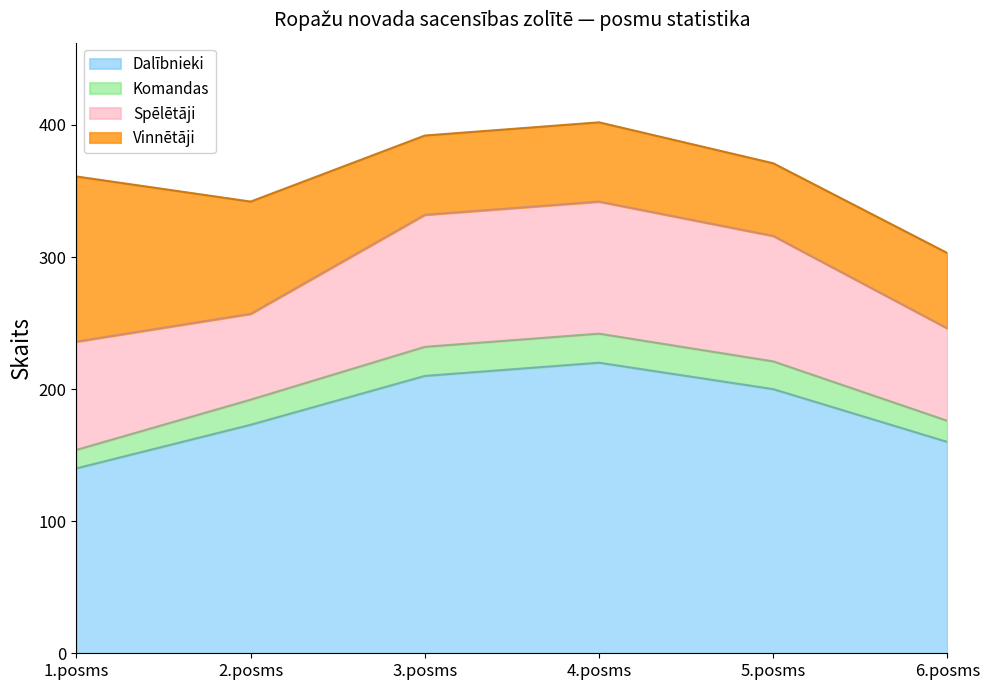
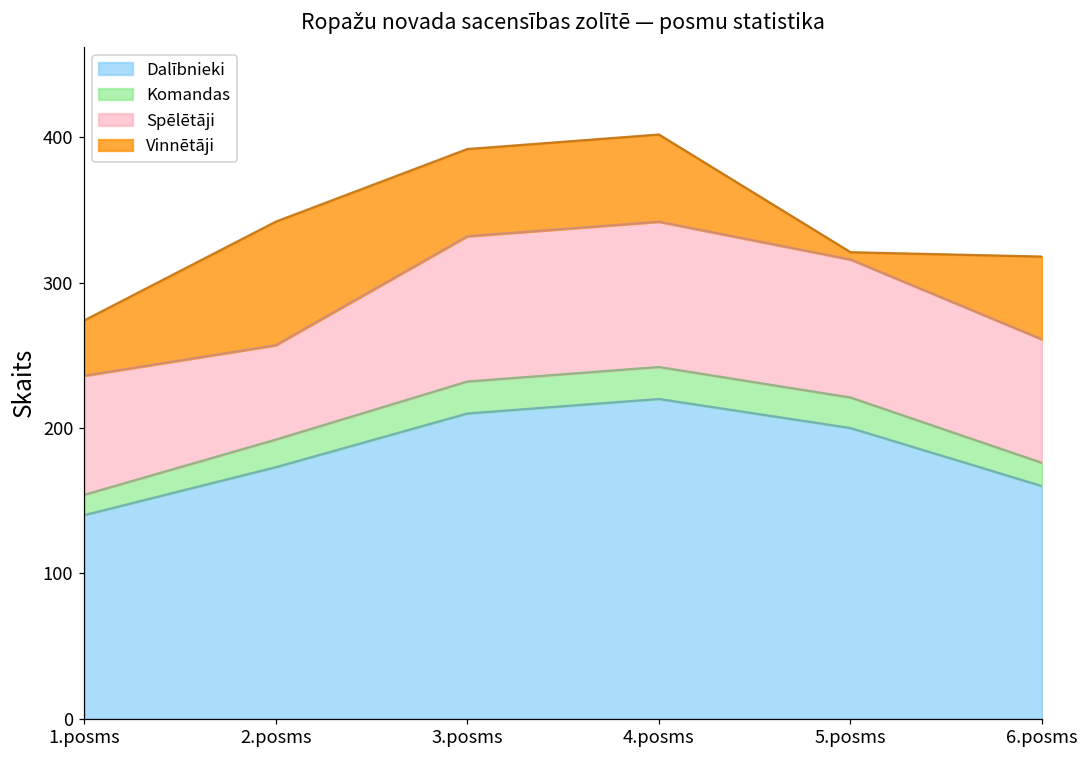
Vinnētāji, 1.posms: 125 -> 38
Vinnētāji, 5.posms: 55 -> 5
Spēlētāji, 6.posms: 70 -> 85
